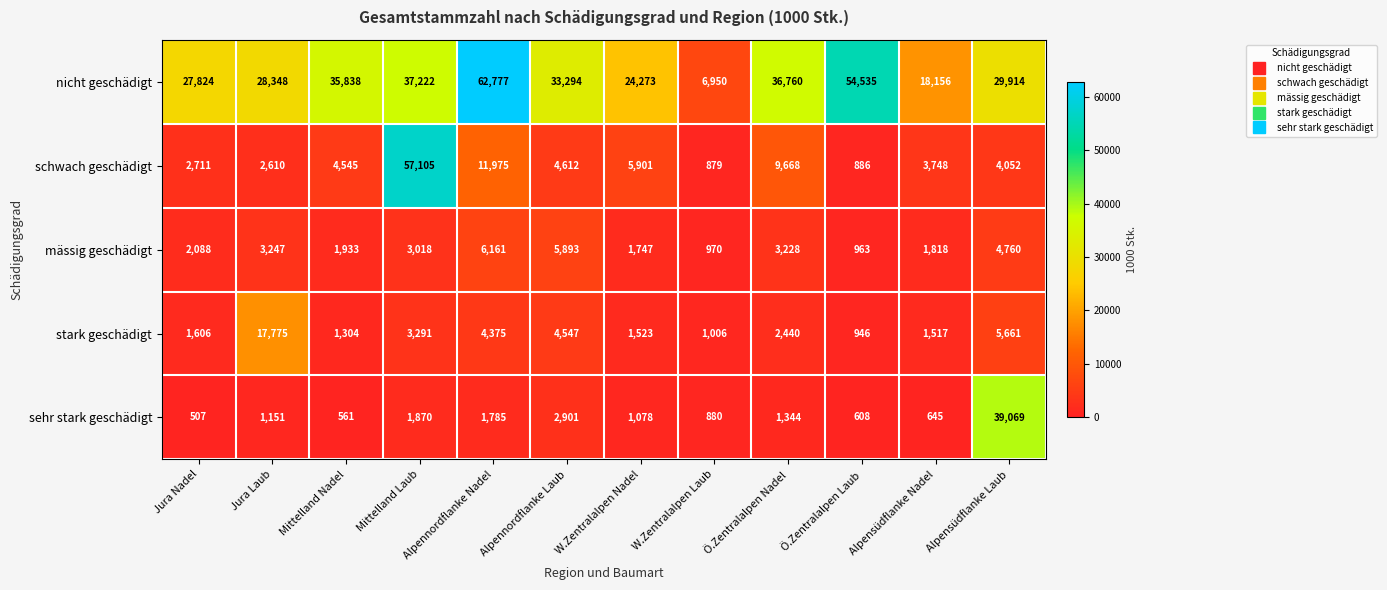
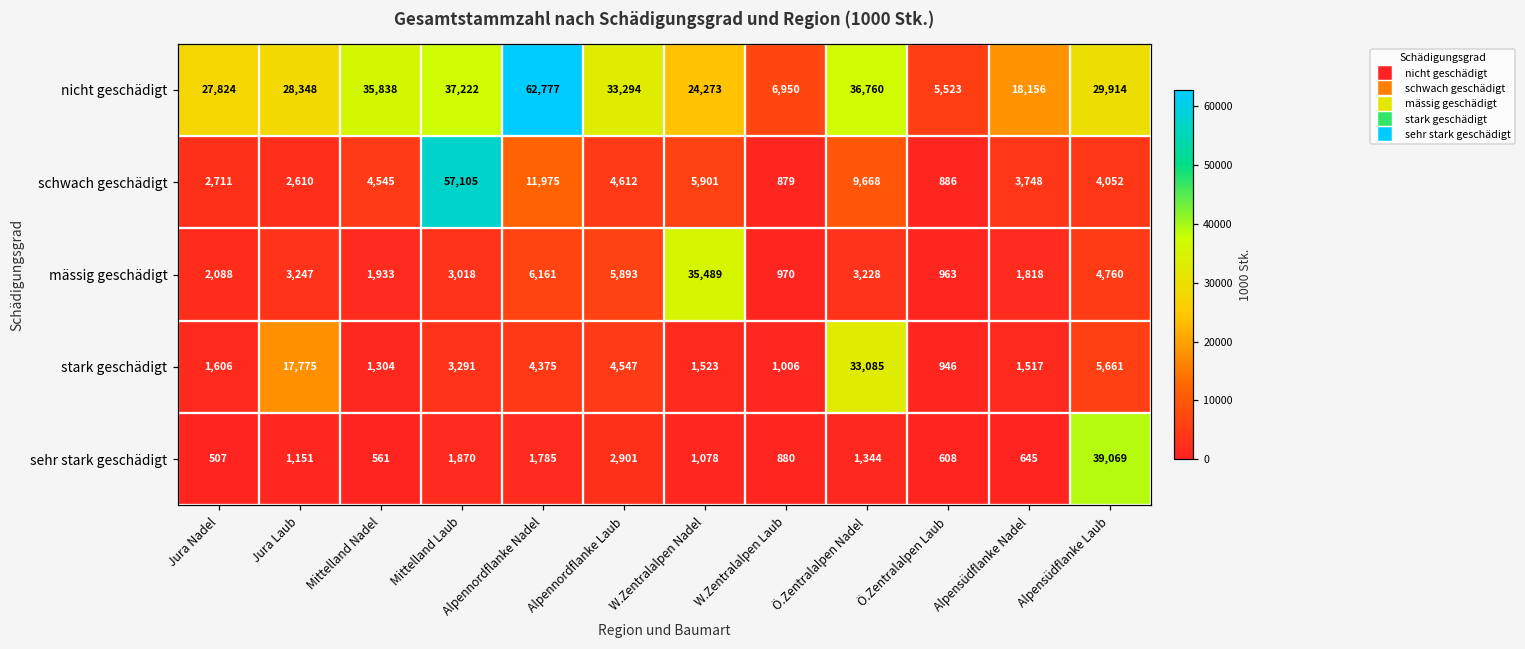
nicht geschädigt, Ö.Zentralalpen Laub: 54,535 -> 5,523
mässig geschädigt, W.Zentralalpen Nadel: 1,747 -> 35,489
stark geschädigt, Ö.Zentralalpen Nadel: 2,440 -> 33,085
